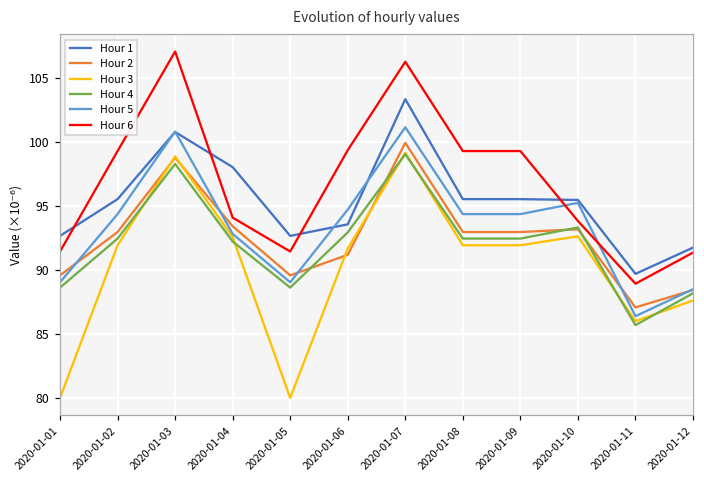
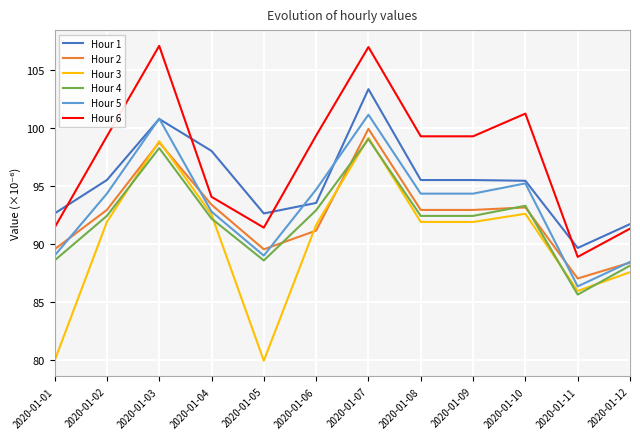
Hour 6, 2020-01-07: 106.3 -> 107.0
Hour 6, 2020-01-10: 93.8 -> 101.3
